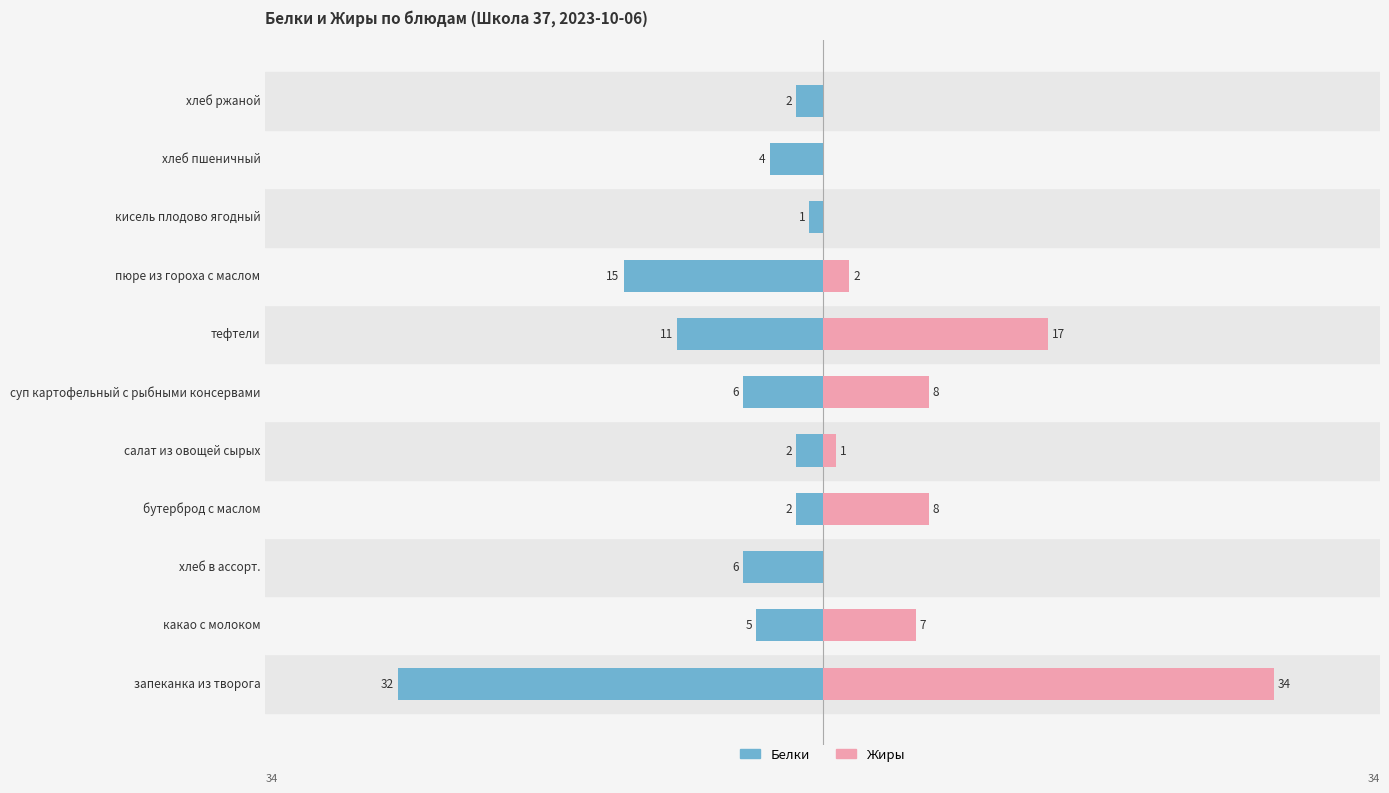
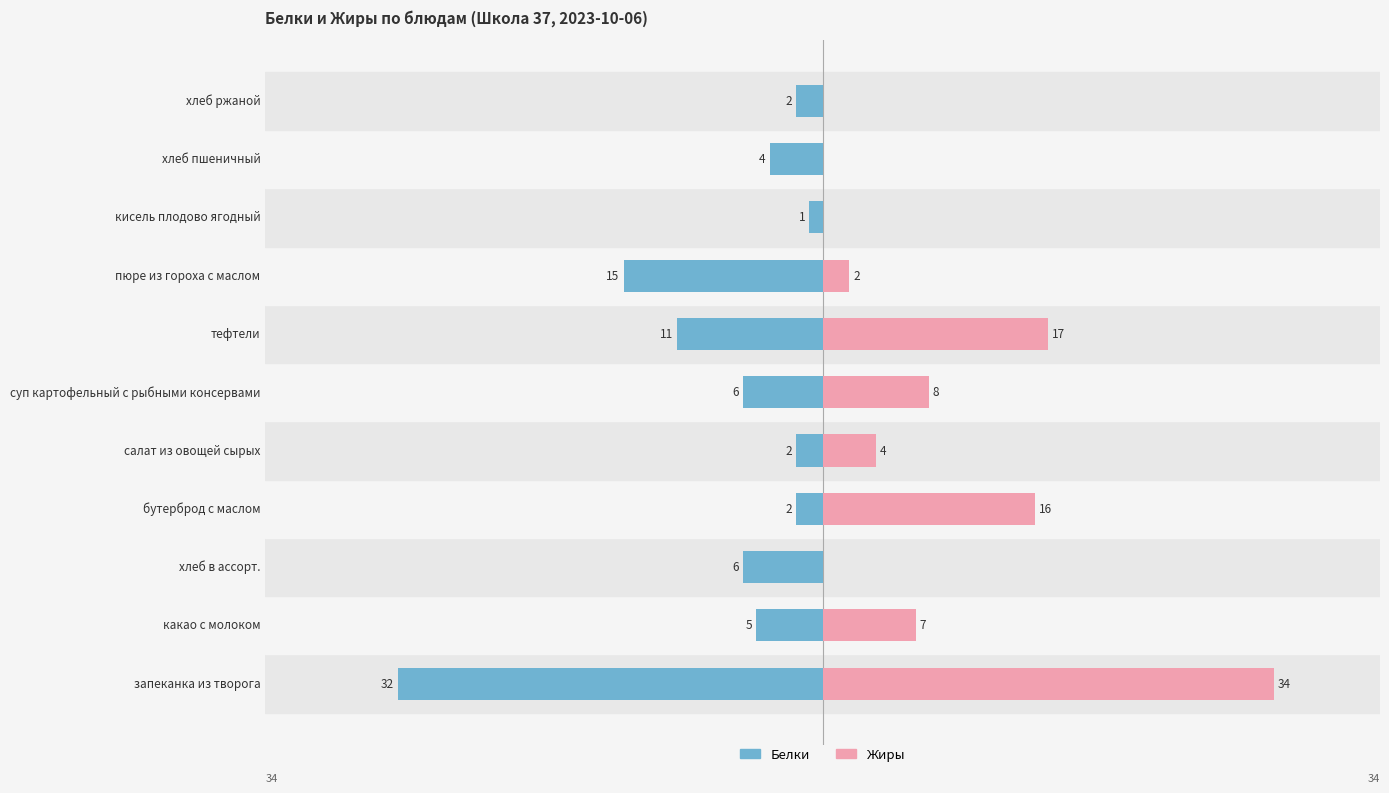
Жиры, салат из овощей сырых: 1 -> 4
Жиры, бутерброд с маслом: 8 -> 16
